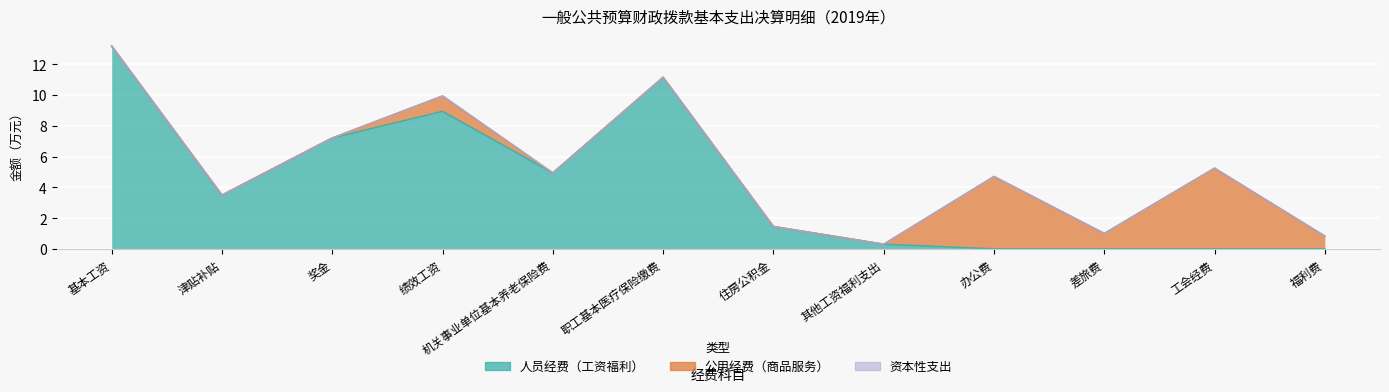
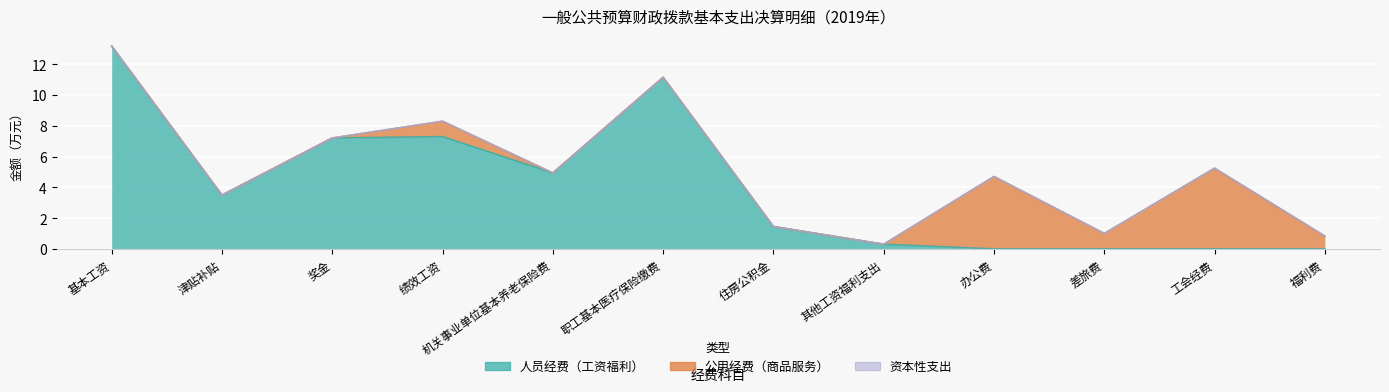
人员经费（工资福利）, 绩效工资: 8.9 -> 7.3
